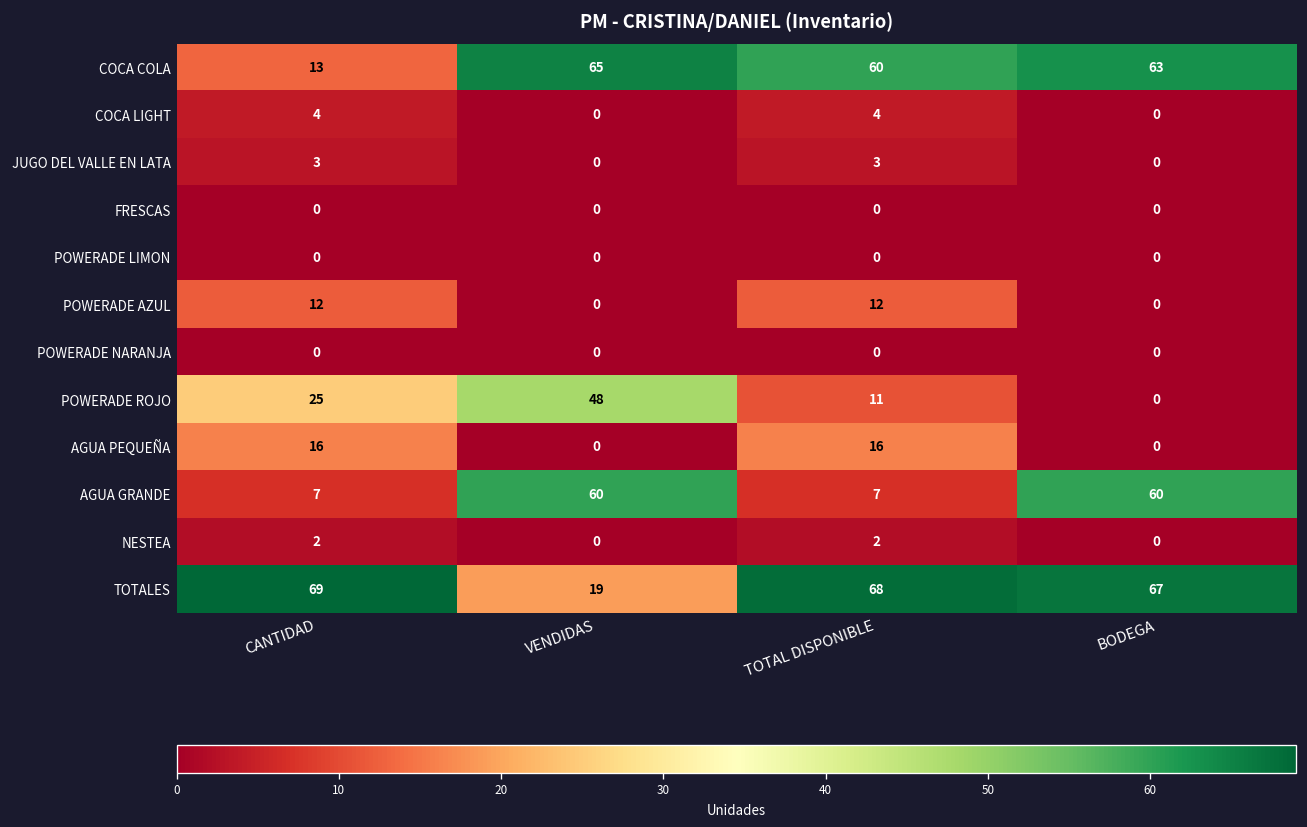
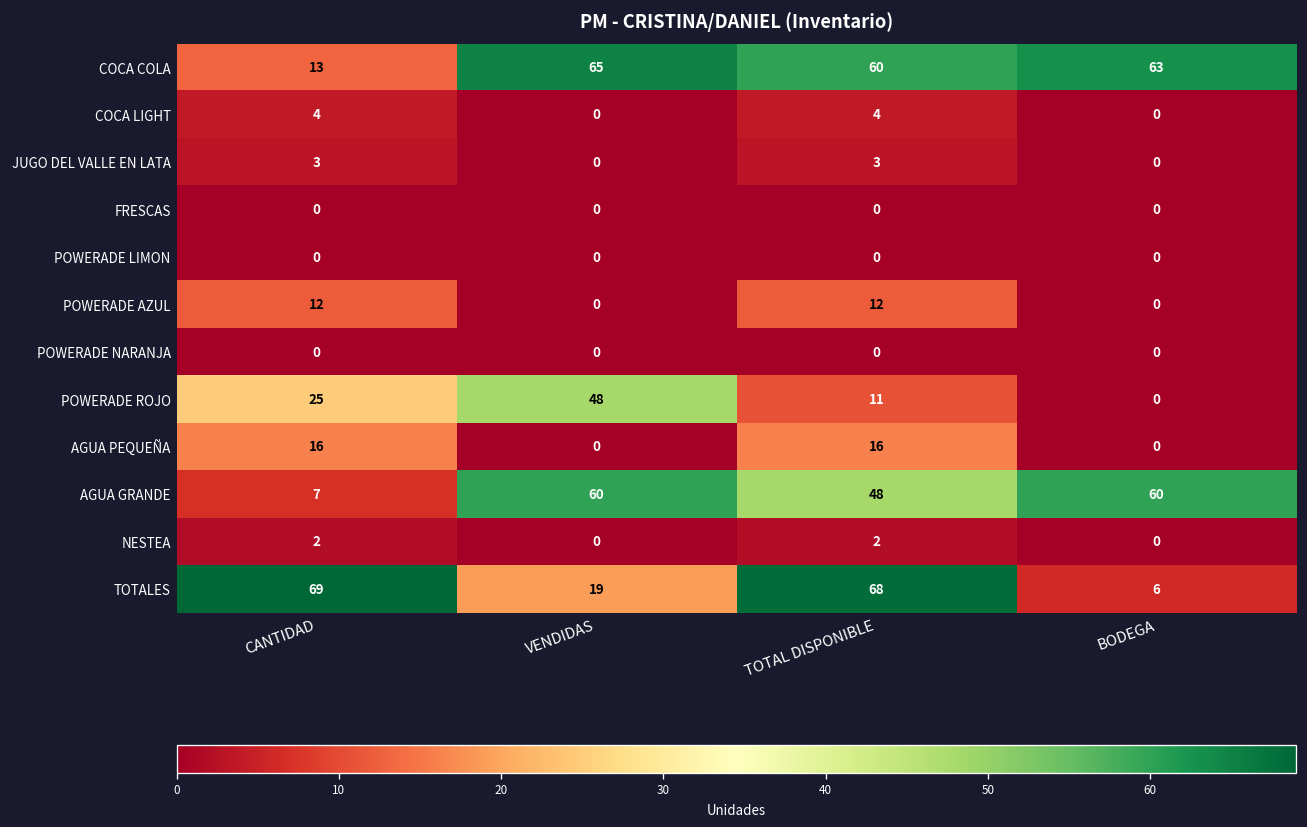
AGUA GRANDE, TOTAL DISPONIBLE: 7 -> 48
TOTALES, BODEGA: 67 -> 6
